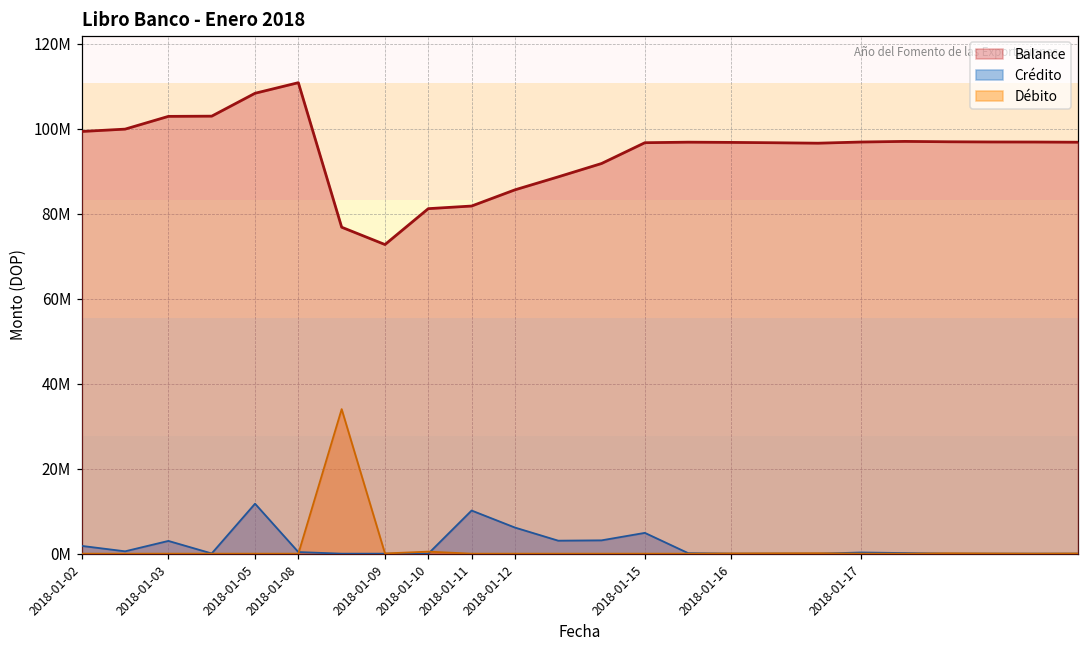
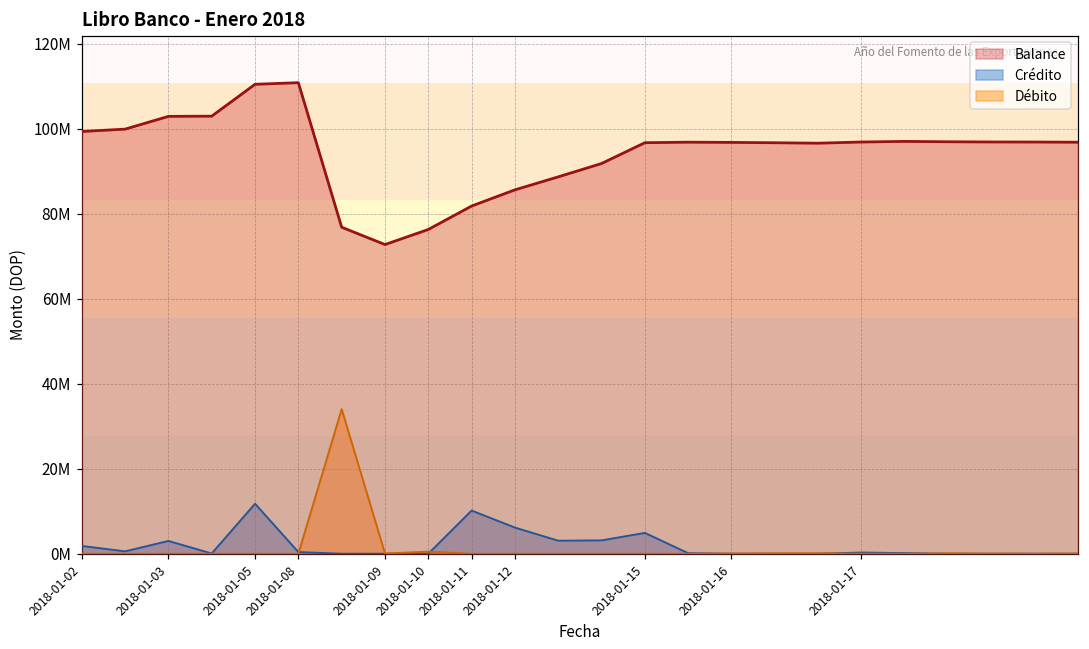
Balance, 2018-01-05: 108000000 -> 110000000
Balance, 2018-01-10: 81000000 -> 76000000
